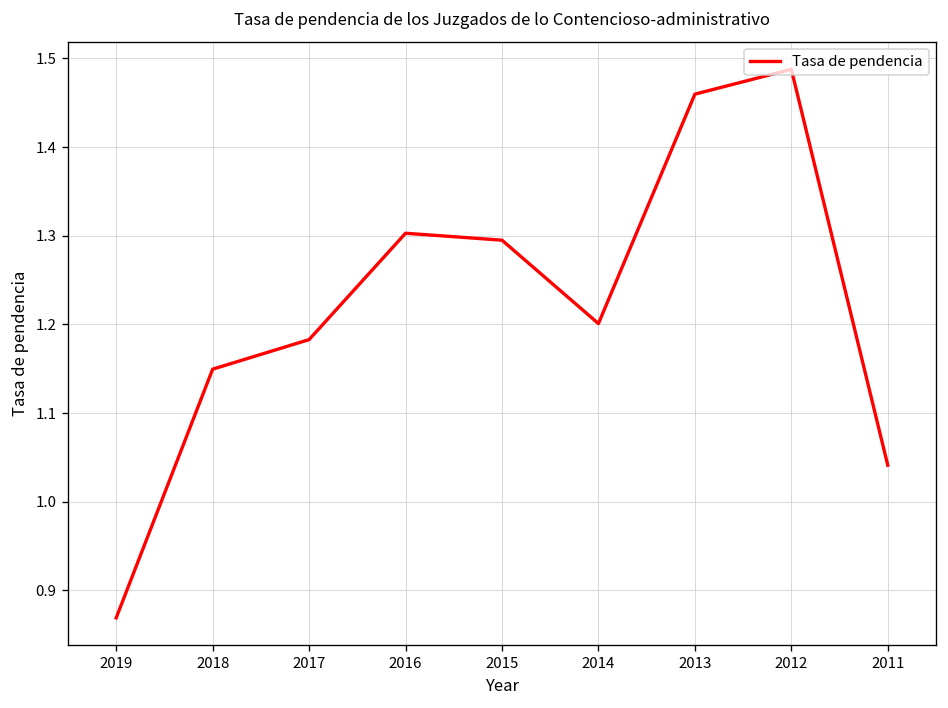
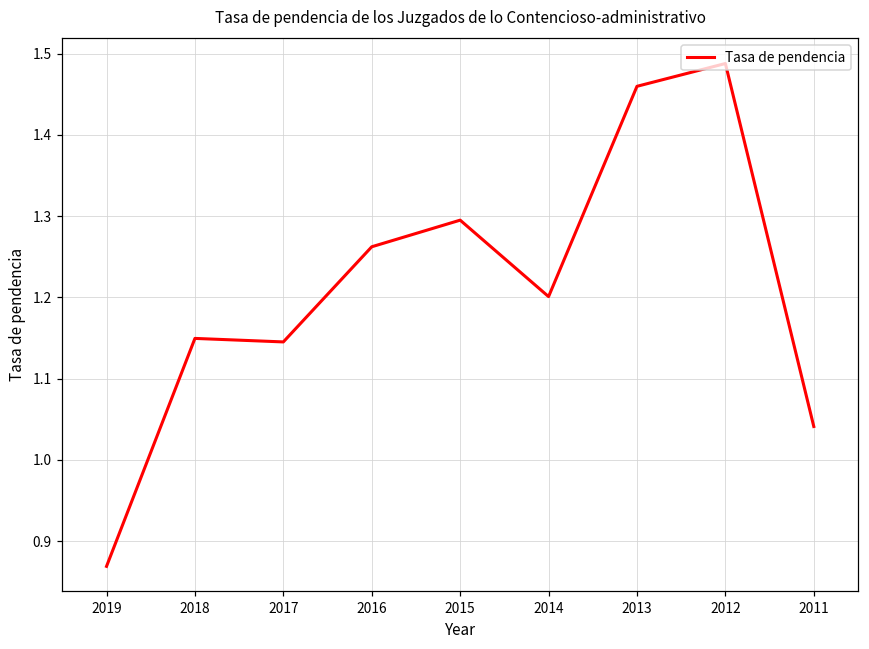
2017: 1.18 -> 1.15
2016: 1.30 -> 1.26
